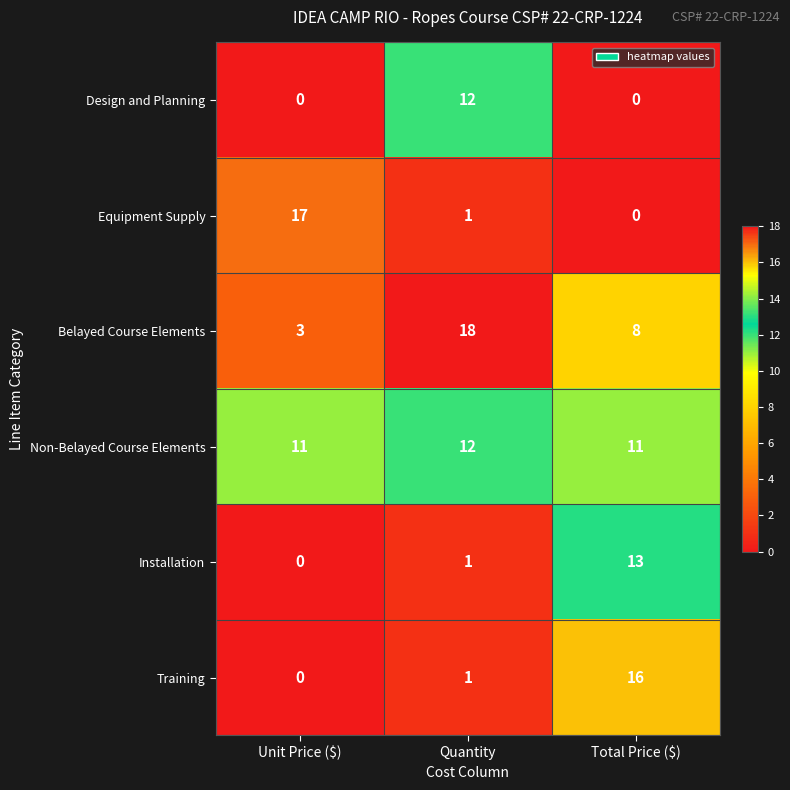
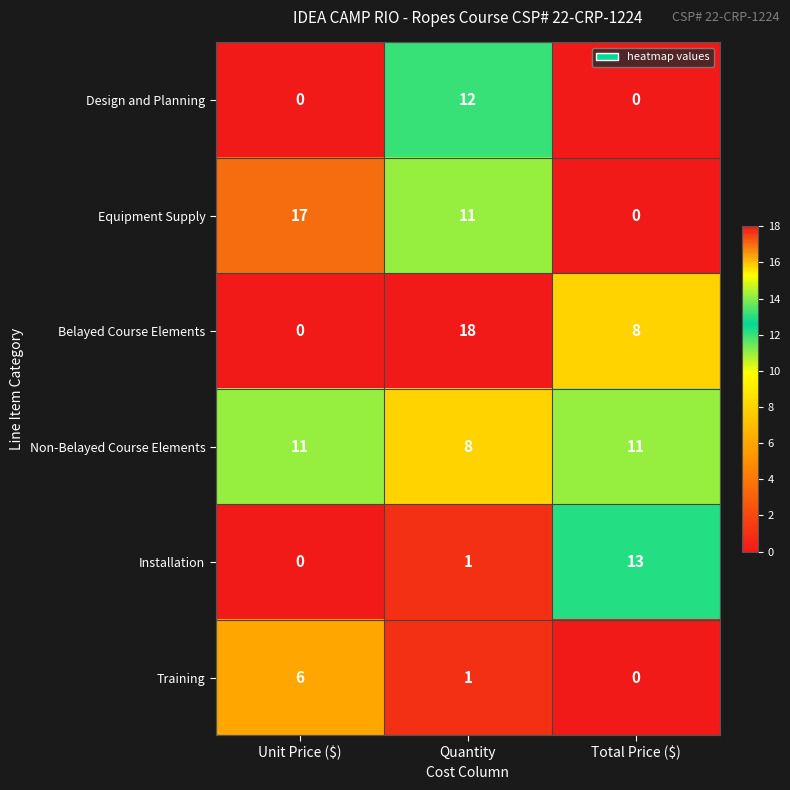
Equipment Supply, Quantity: 1 -> 11
Belayed Course Elements, Unit Price ($): 3 -> 0
Non-Belayed Course Elements, Quantity: 12 -> 8
Training, Unit Price ($): 0 -> 6
Training, Total Price ($): 16 -> 0
